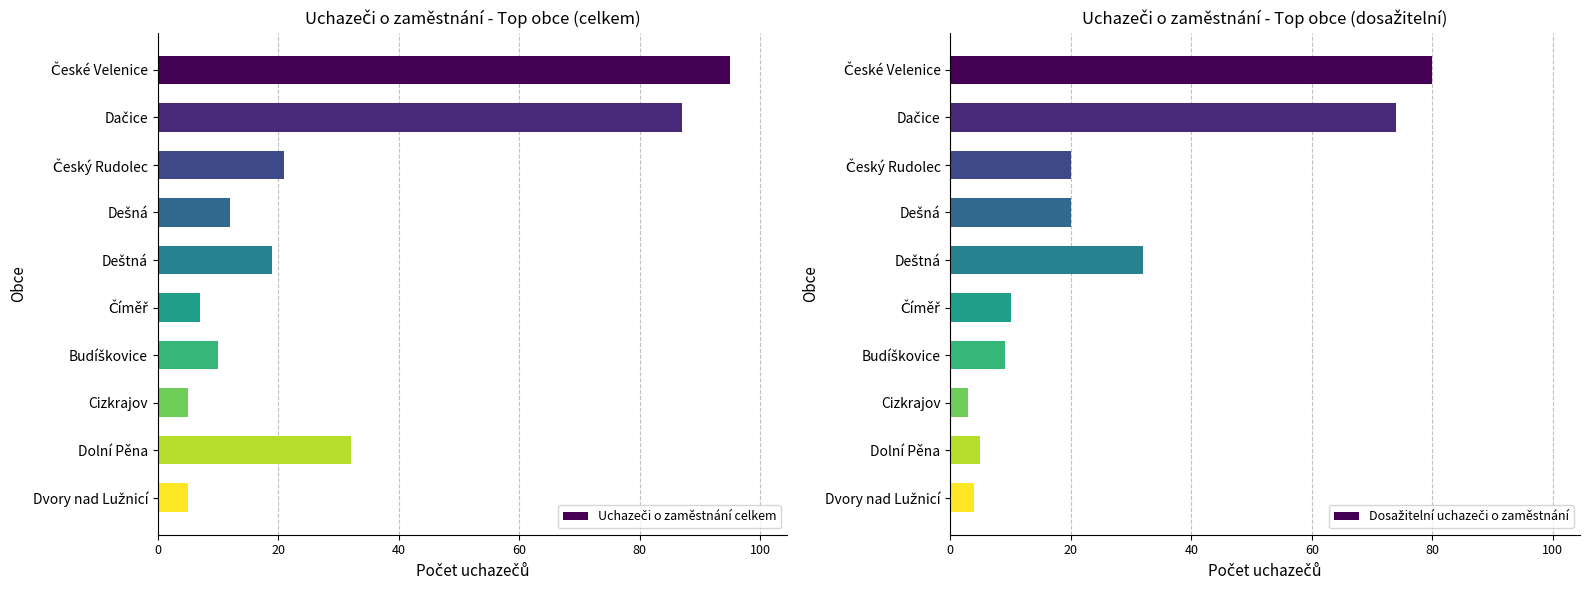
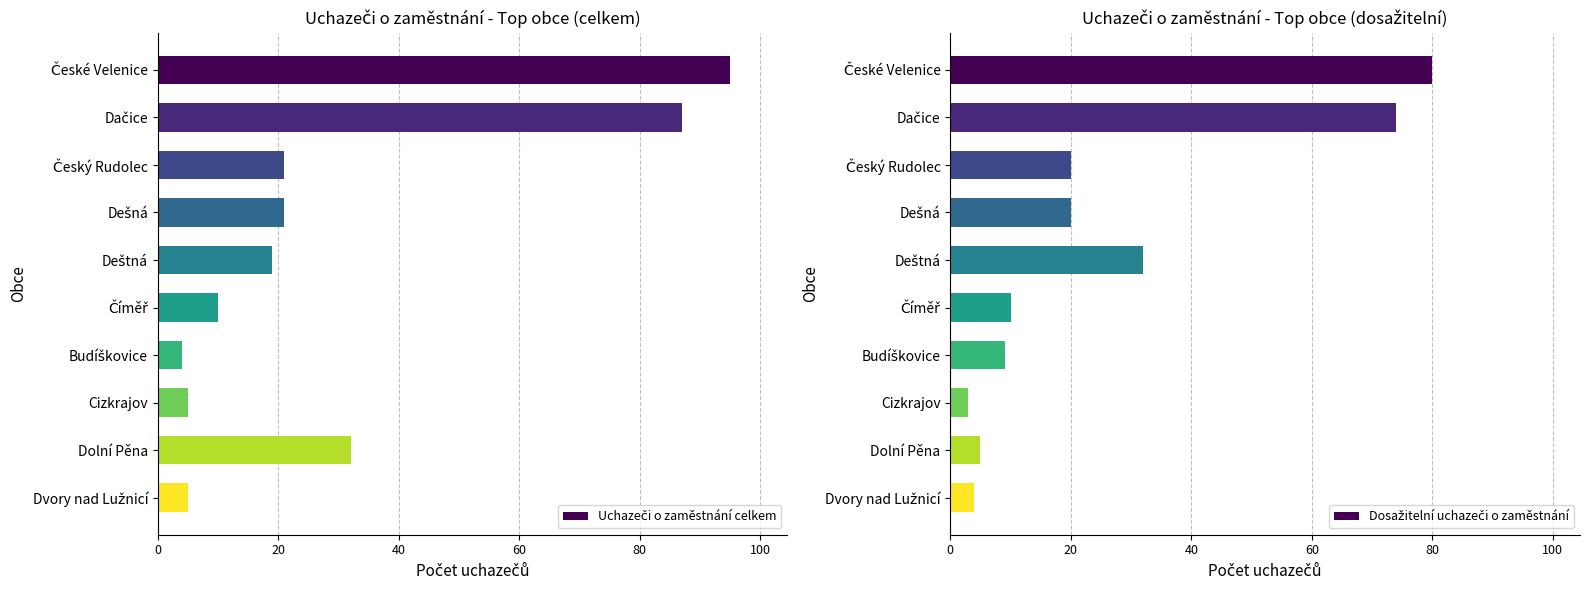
Uchazeči o zaměstnání - Top obce (celkem), Dešná: 12 -> 21
Uchazeči o zaměstnání - Top obce (celkem), Číměř: 7 -> 10
Uchazeči o zaměstnání - Top obce (celkem), Budíškovice: 10 -> 4
